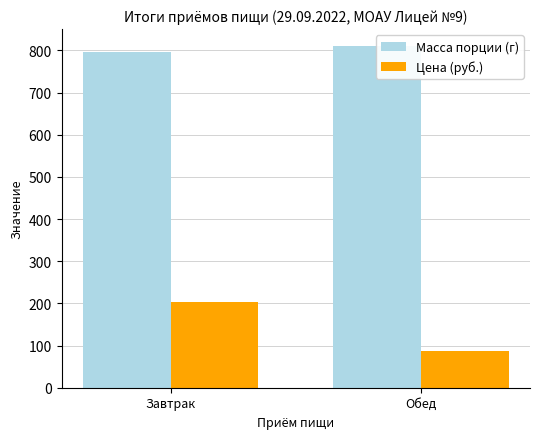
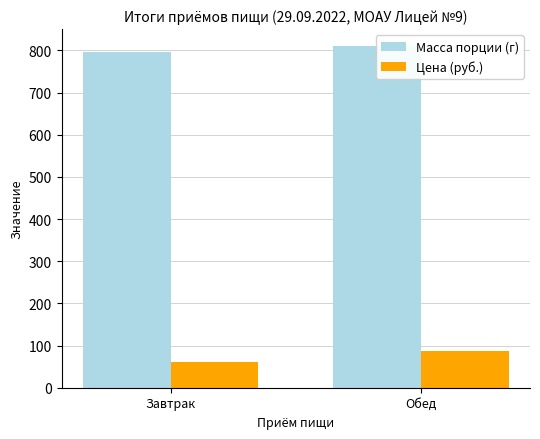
Цена (руб.), Завтрак: 200 -> 60
